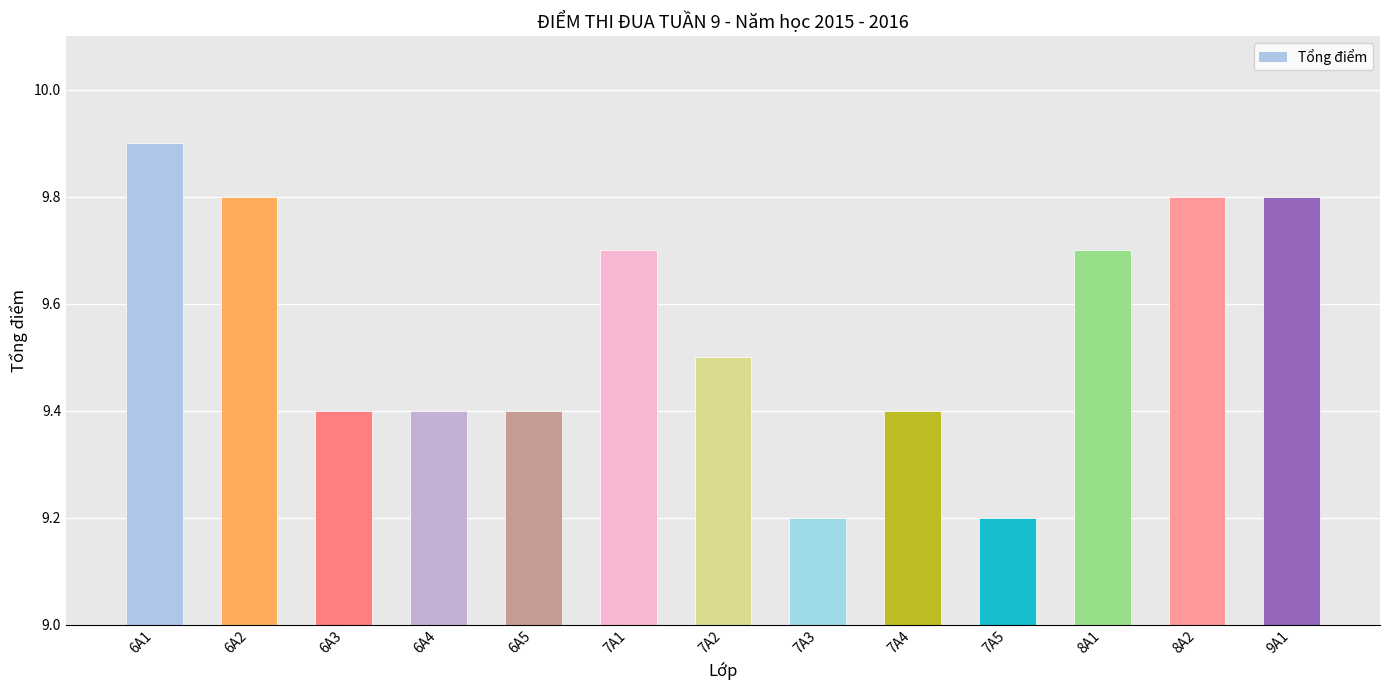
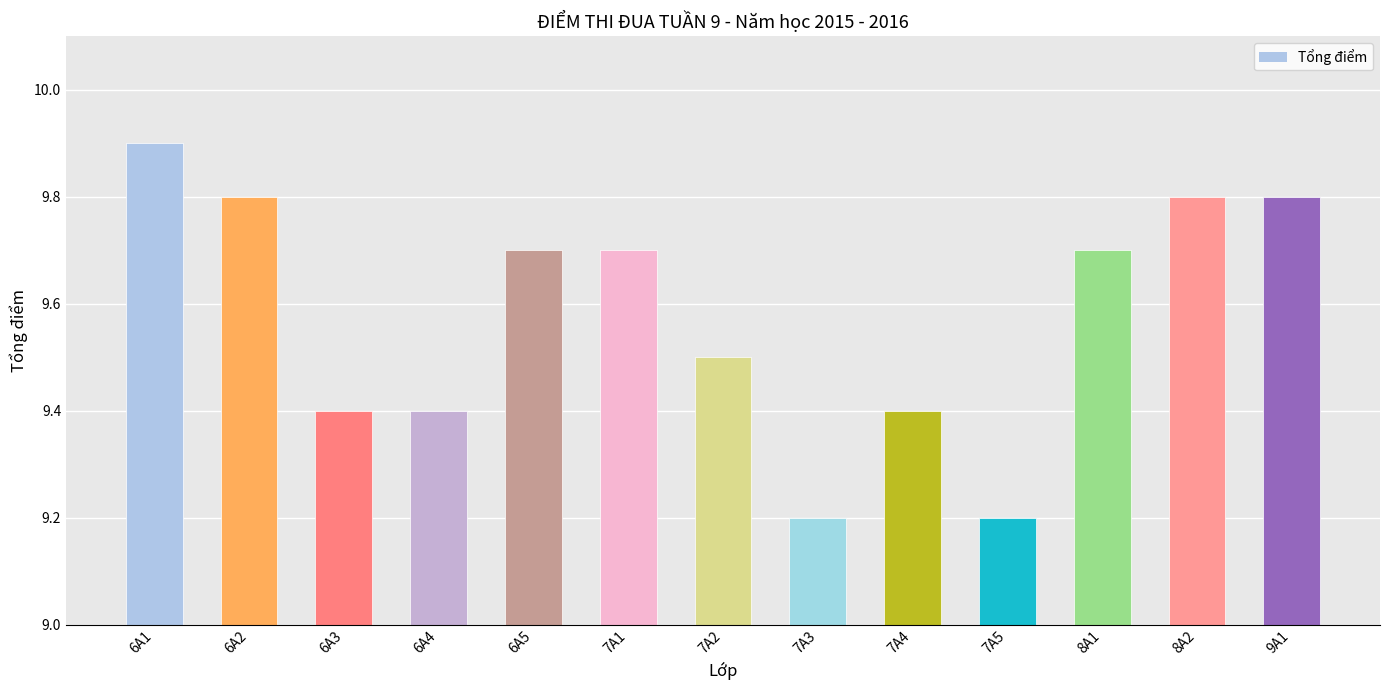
6A5: 9.4 -> 9.7
